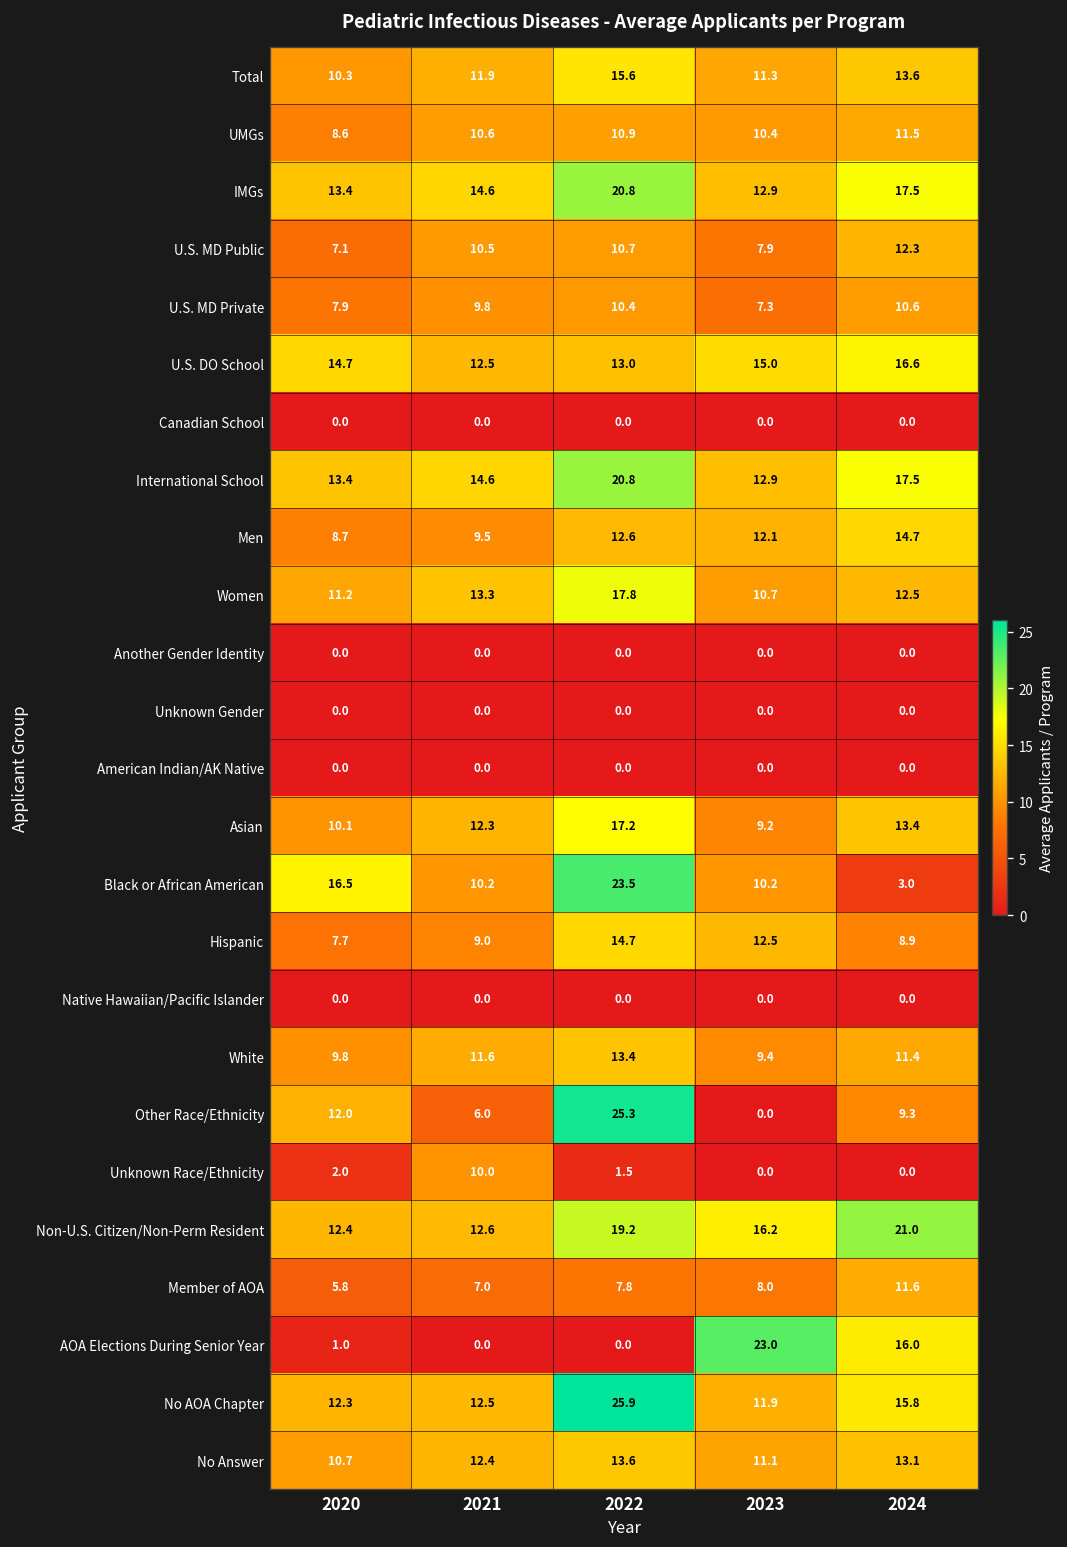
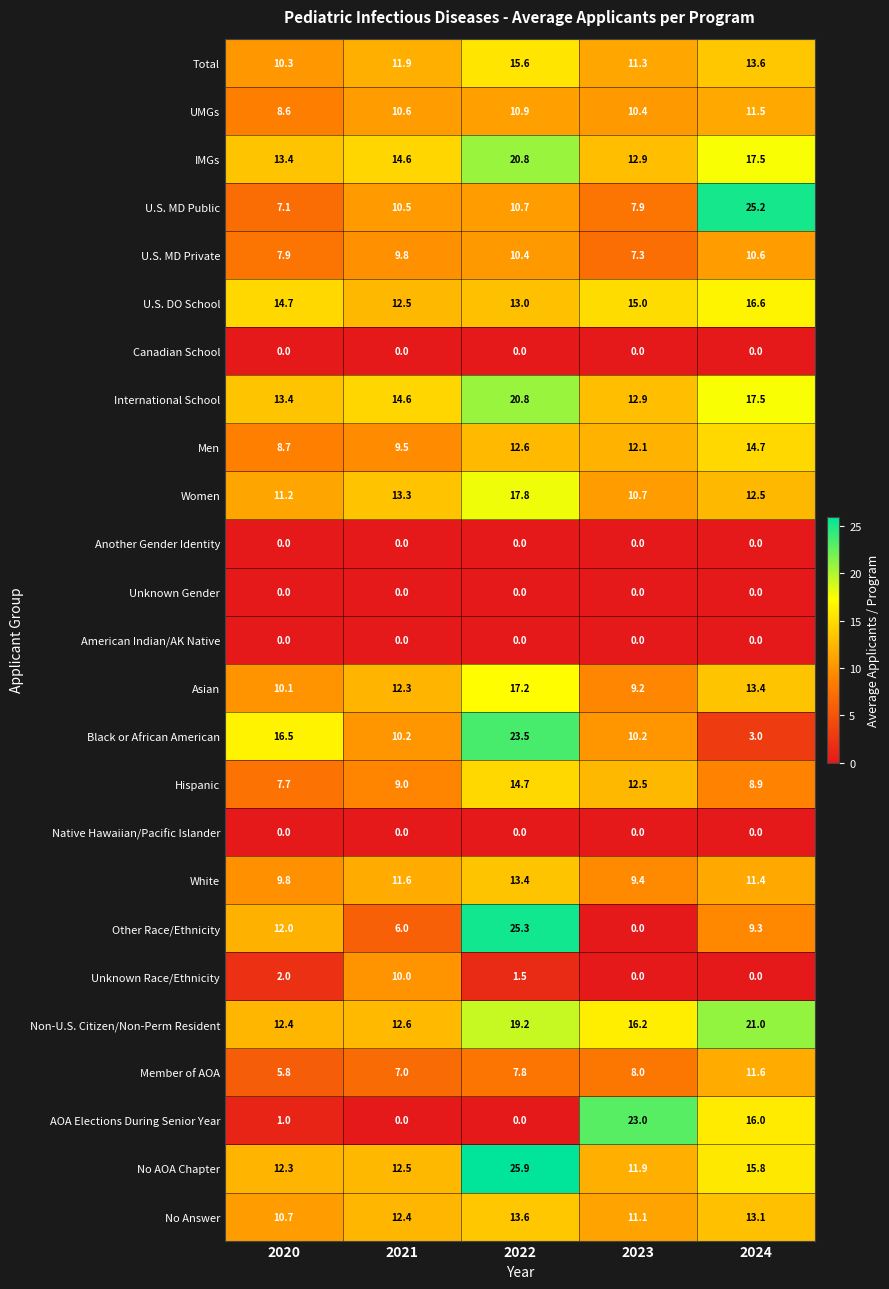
U.S. MD Public, 2024: 12.3 -> 25.2
